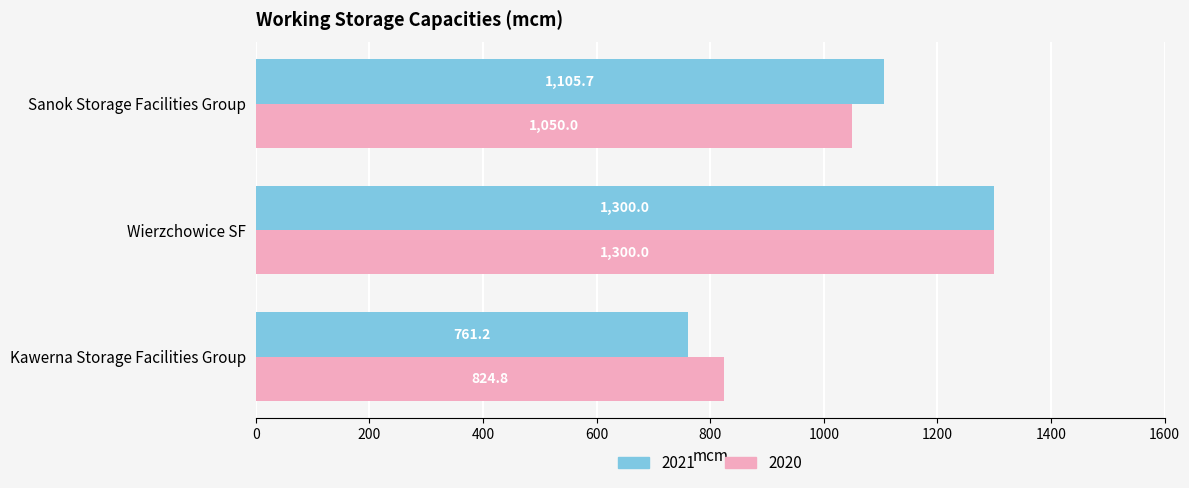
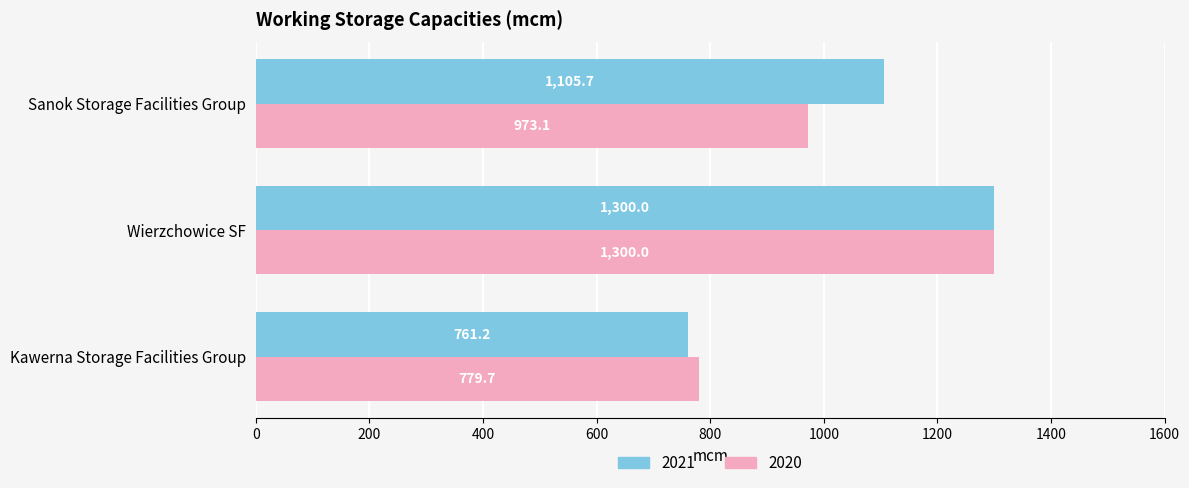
2020, Sanok Storage Facilities Group: 1,050.0 -> 973.1
2020, Kawerna Storage Facilities Group: 824.8 -> 779.7
